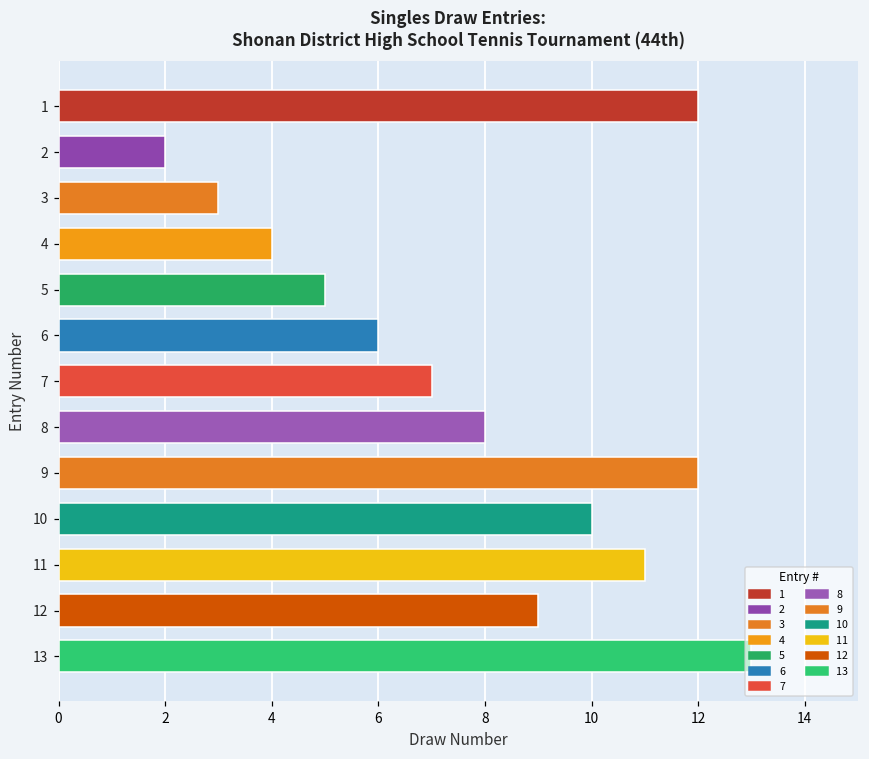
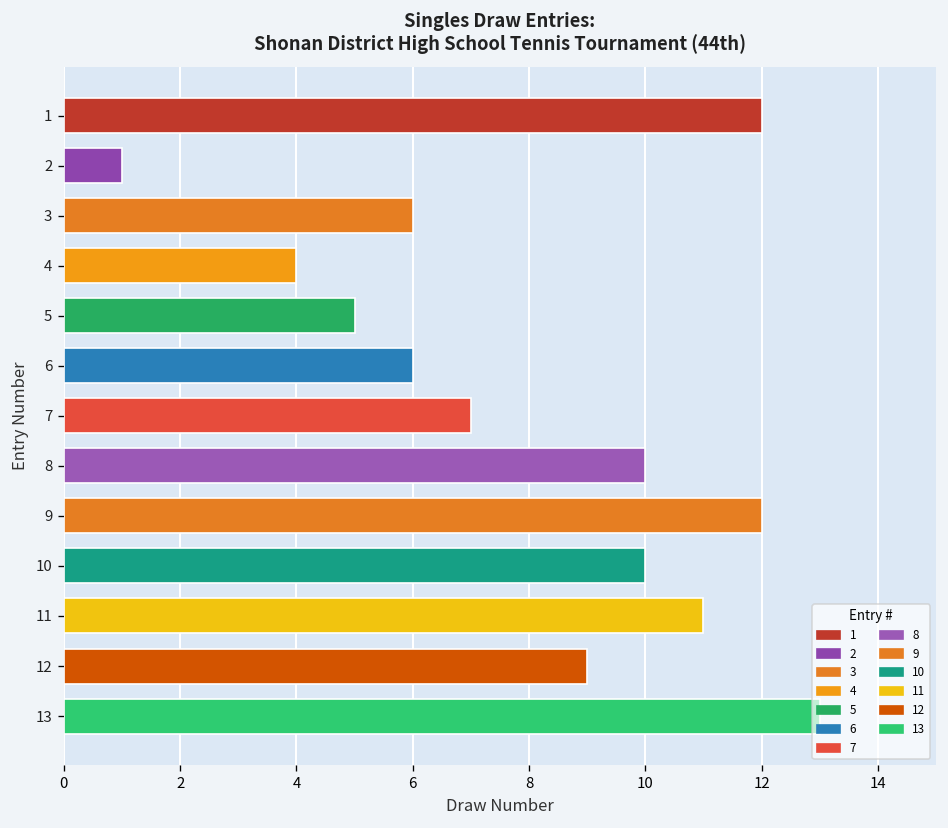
2: 2 -> 1
3: 3 -> 6
8: 8 -> 10
